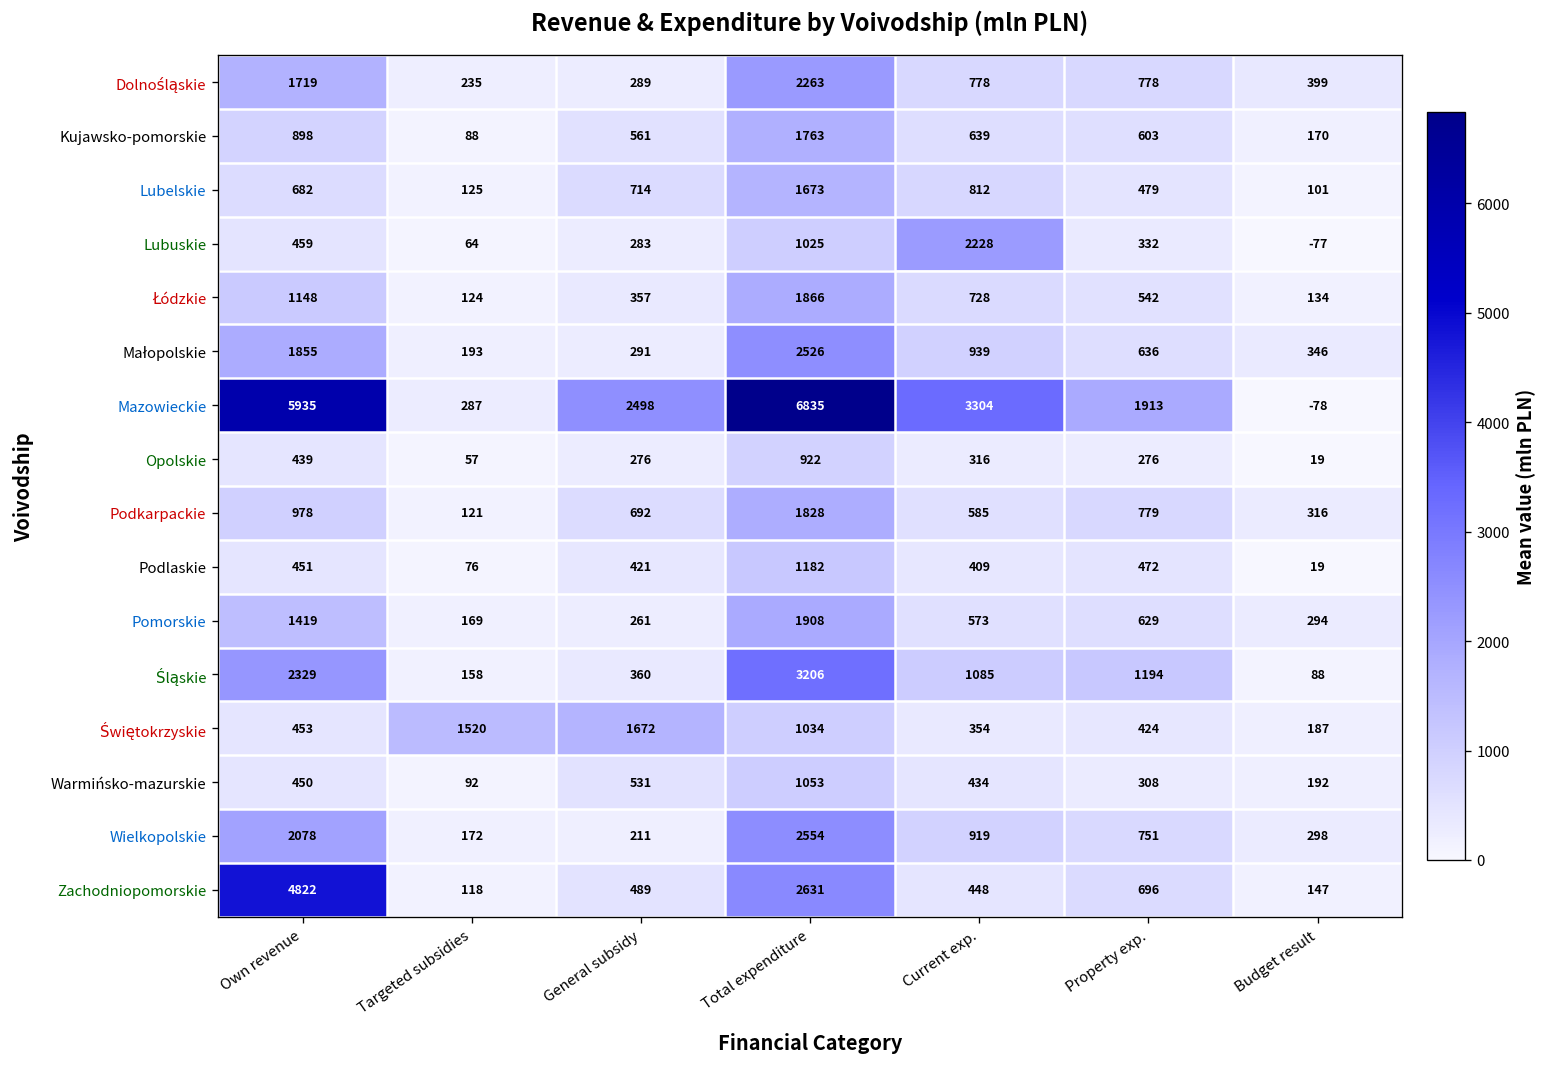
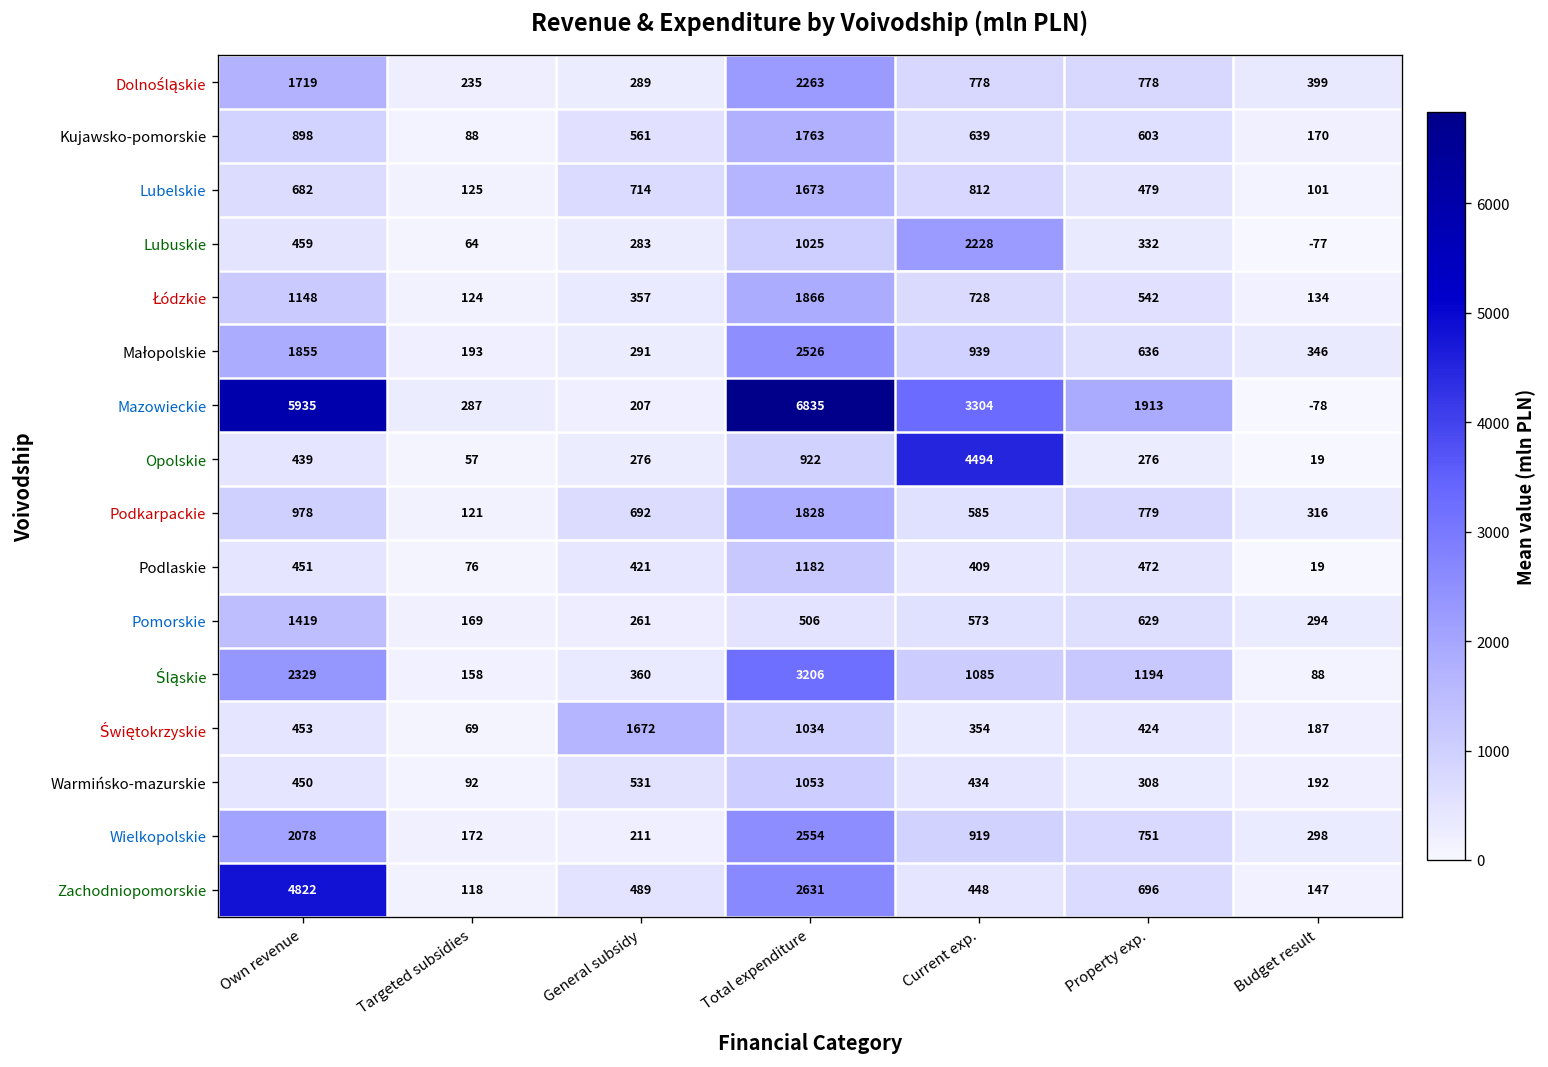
Mazowieckie, General subsidy: 2498 -> 207
Opolskie, Current exp.: 316 -> 4494
Pomorskie, Total expenditure: 1908 -> 506
Świętokrzyskie, Targeted subsidies: 1520 -> 69
